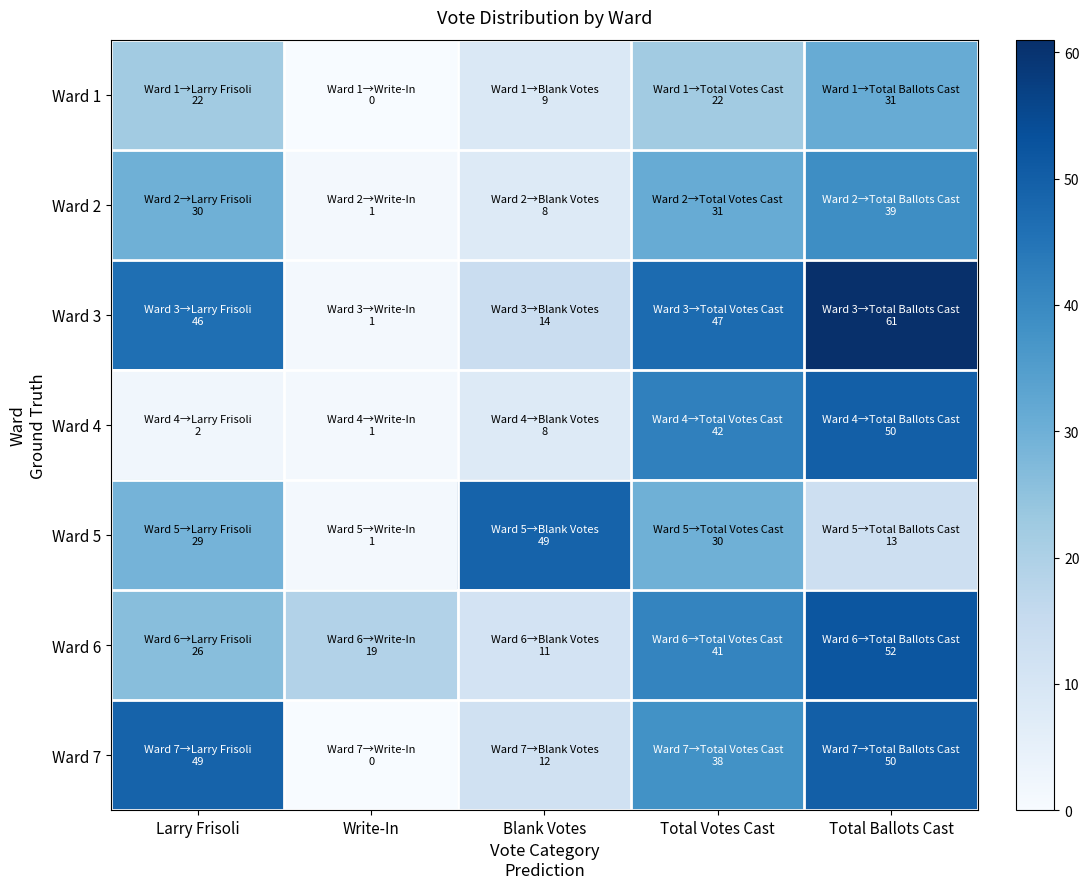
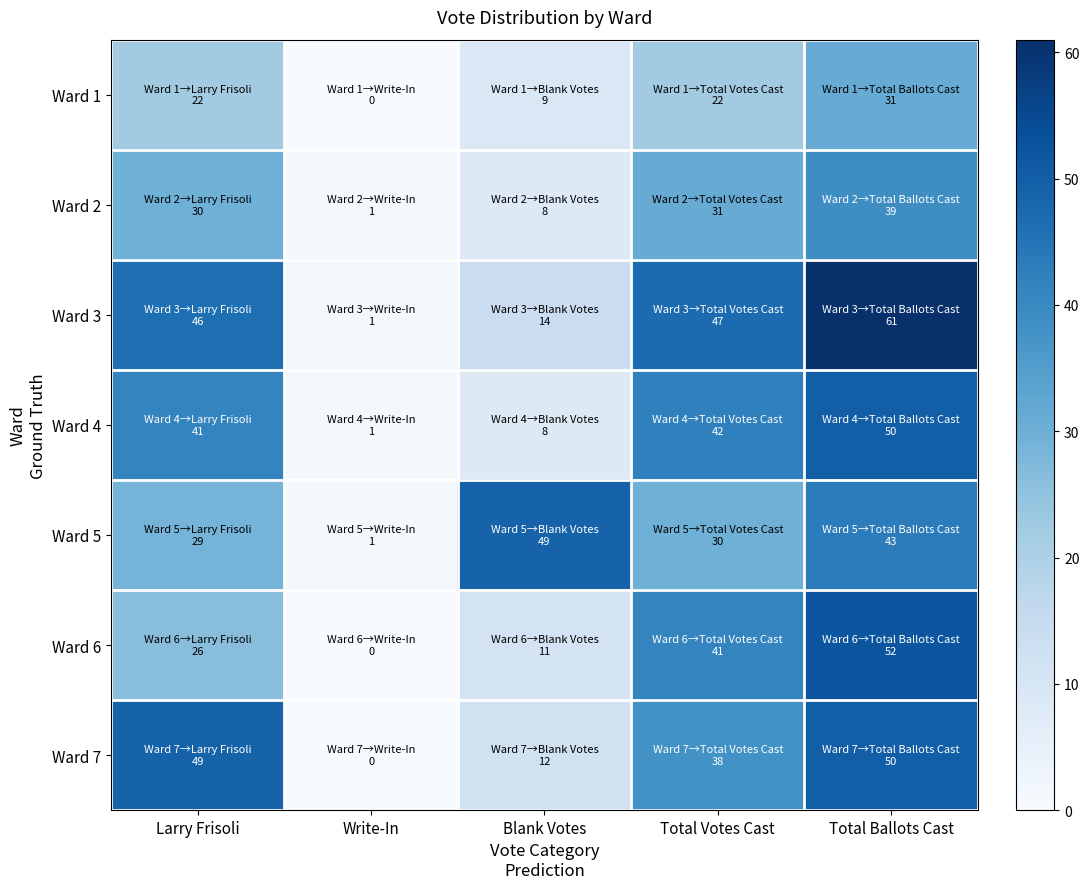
Ward 4, Larry Frisoli: 2 -> 41
Ward 5, Total Ballots Cast: 13 -> 43
Ward 6, Write-In: 19 -> 0
